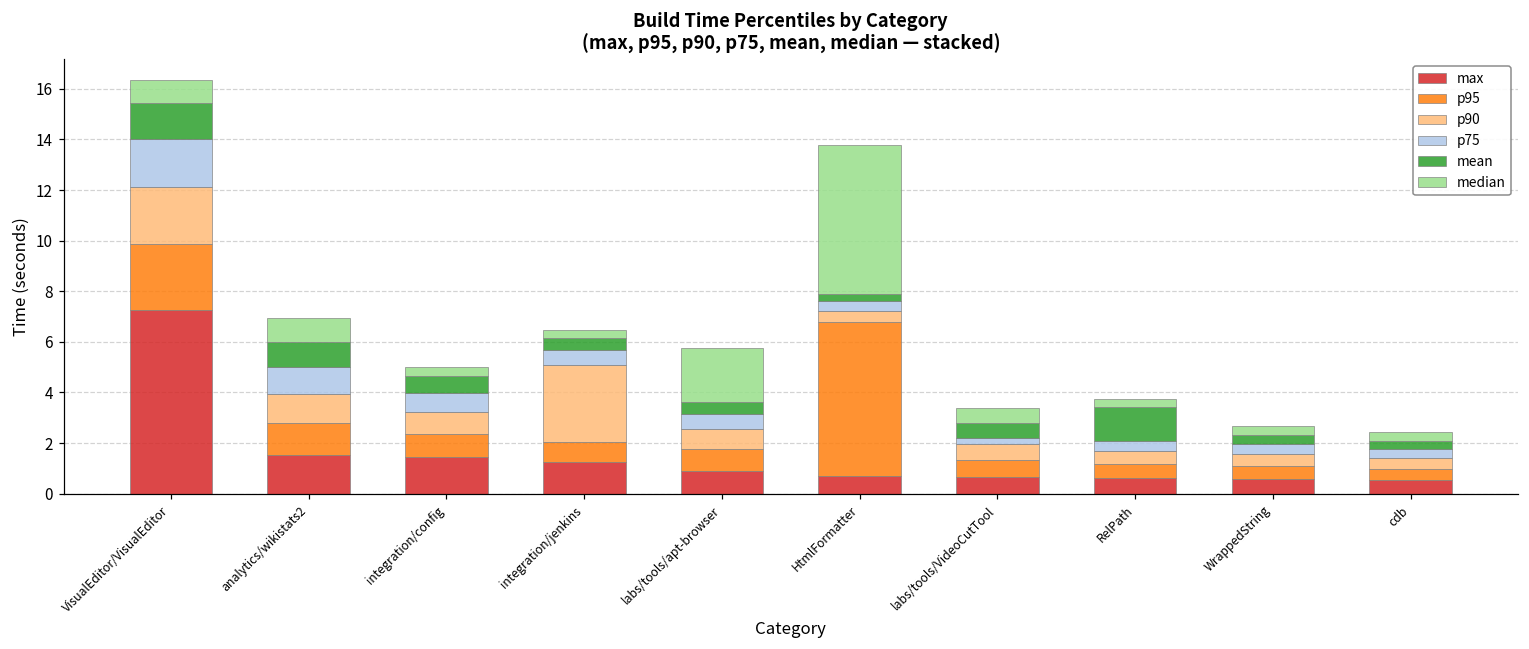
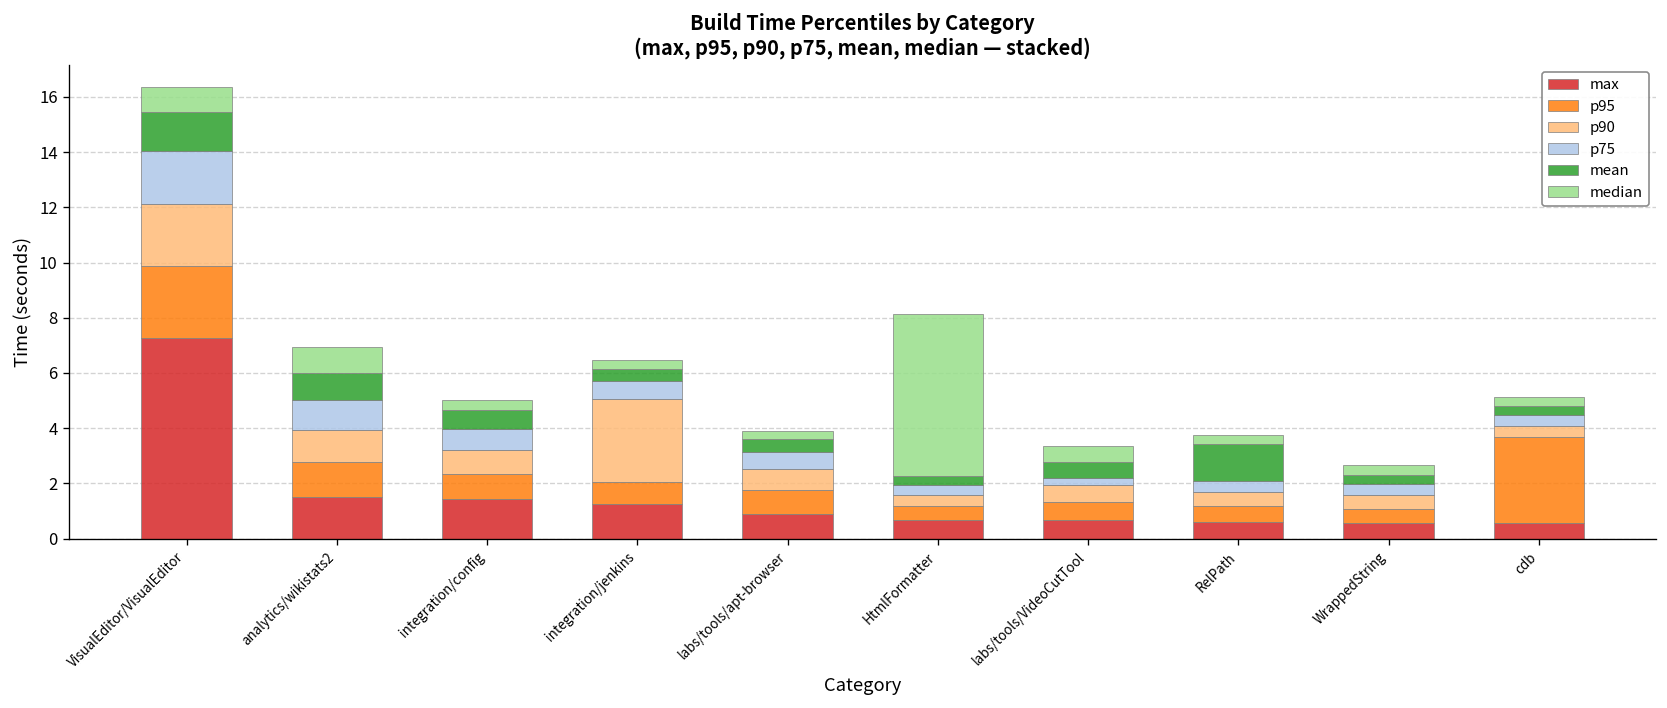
median, labs/tools/apt-browser: 2.2 -> 0.3
p95, HtmlFormatter: 6.1 -> 0.5
p95, cdb: 0.4 -> 3.1
